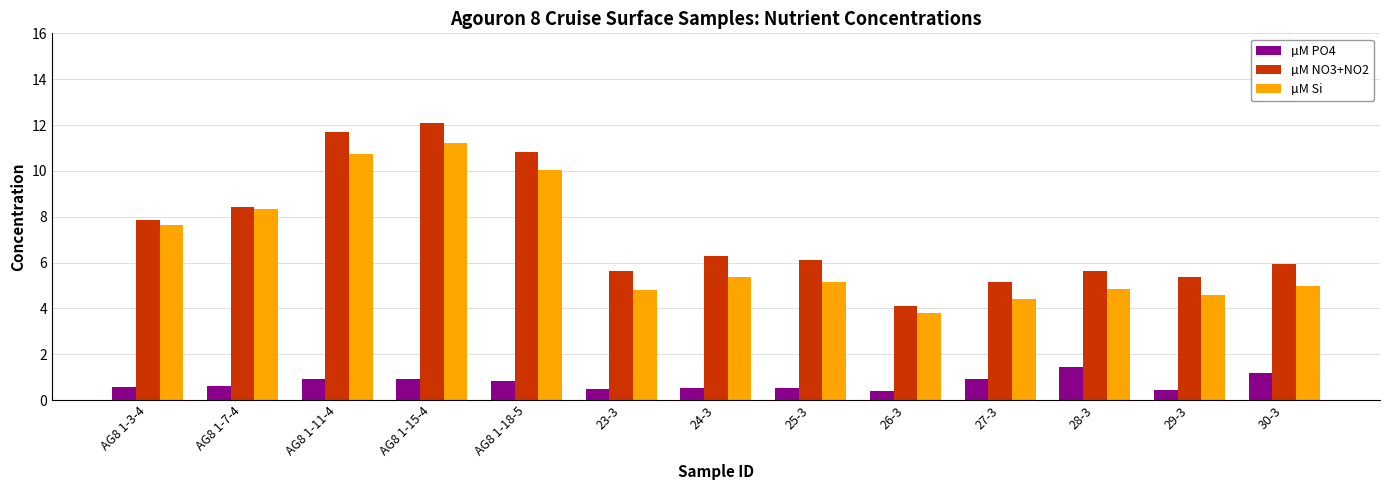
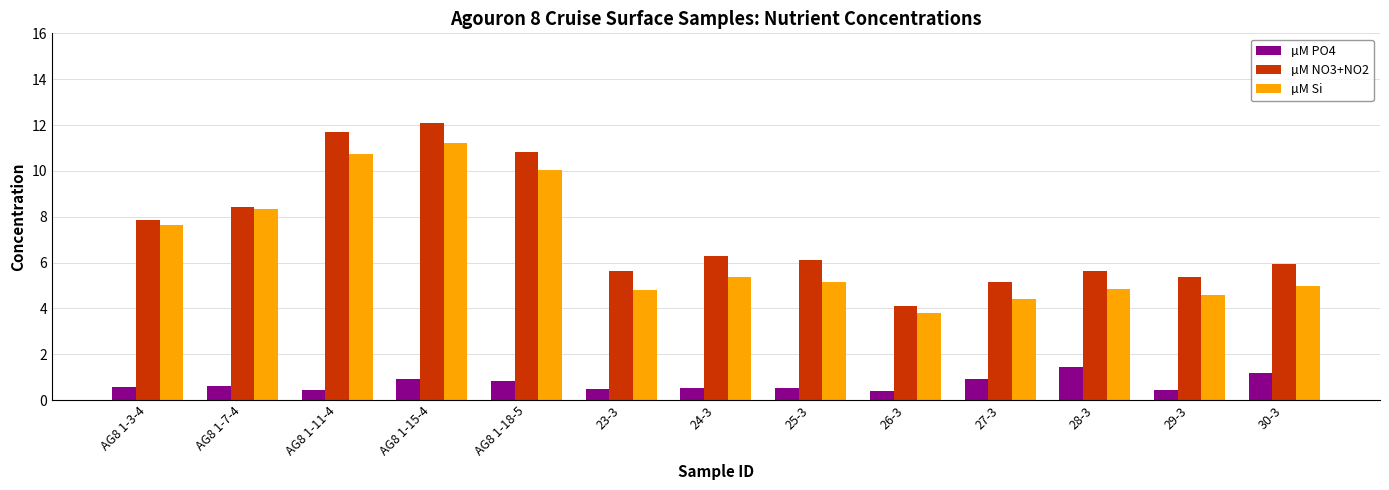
µM PO4, AG8 1-11-4: 0.9 -> 0.4
